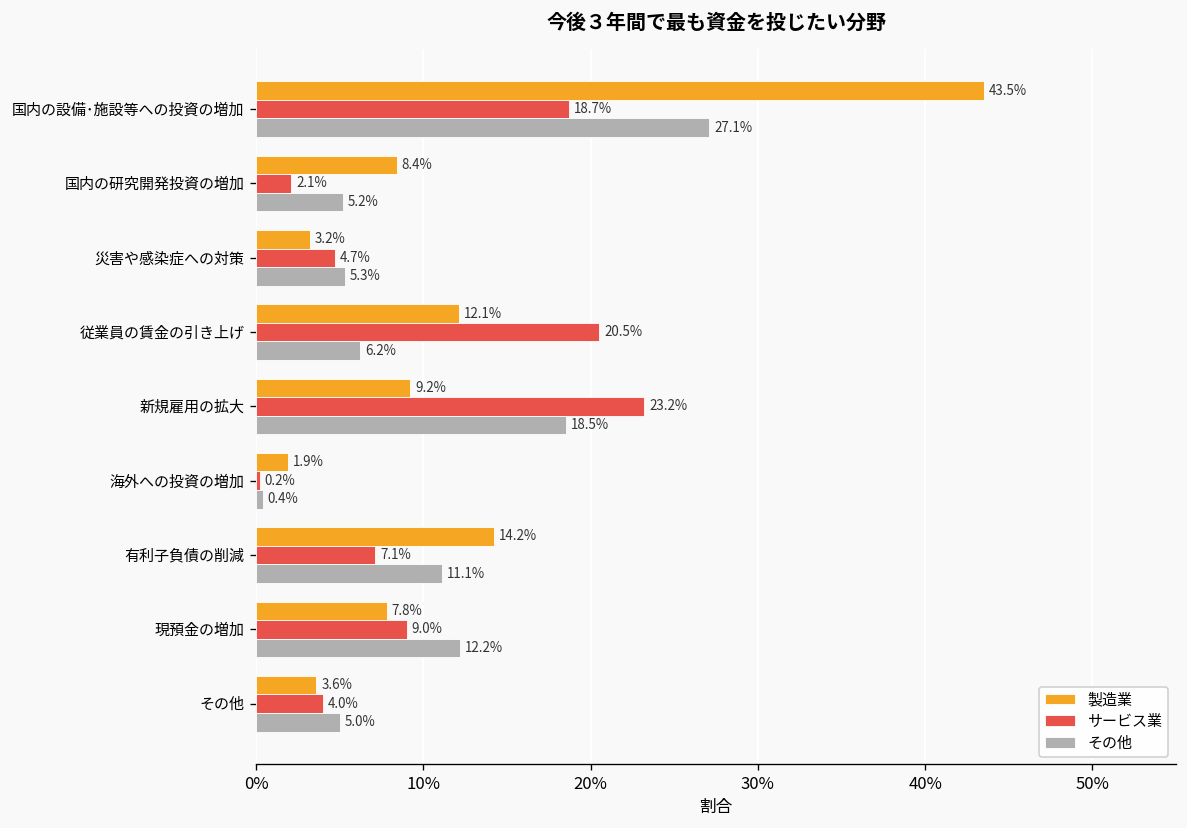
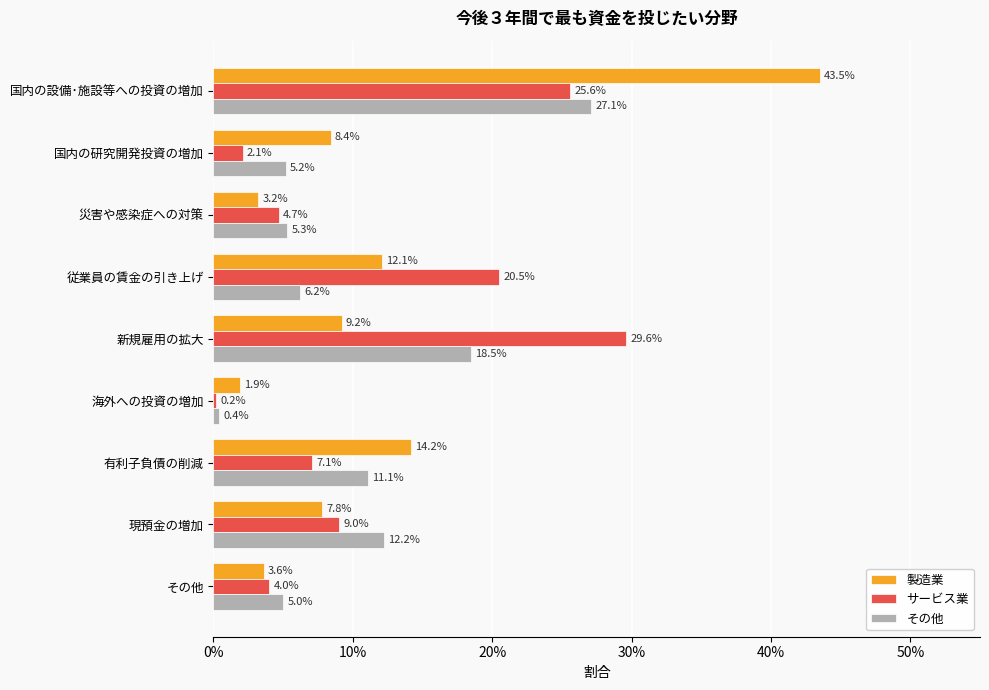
サービス業, 国内の設備･施設等への投資の増加: 18.7% -> 25.6%
サービス業, 新規雇用の拡大: 23.2% -> 29.6%
